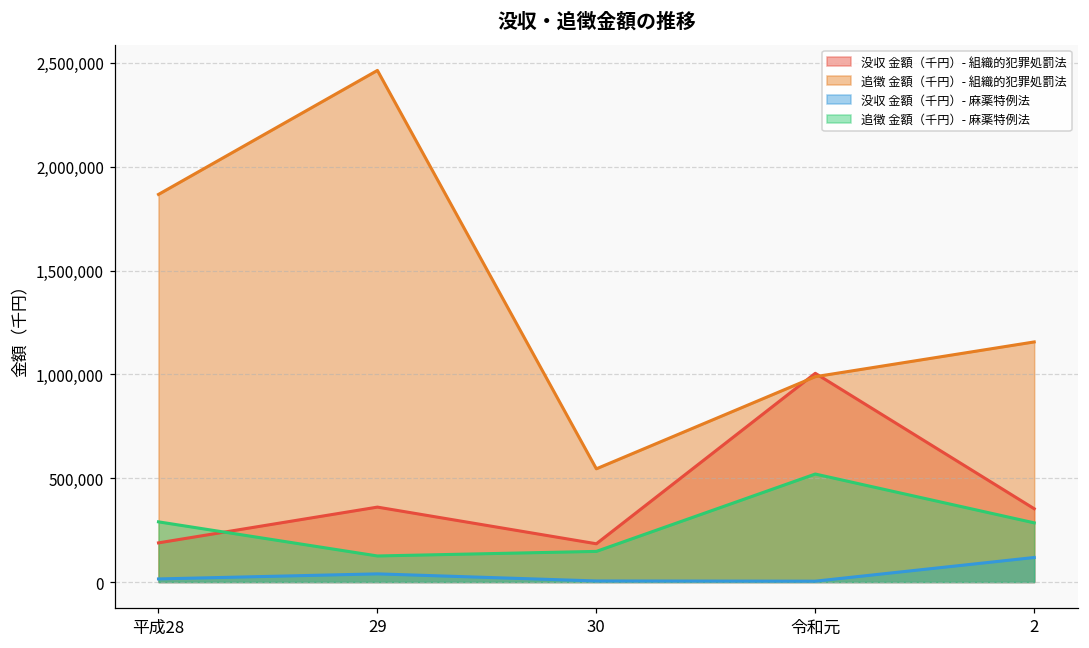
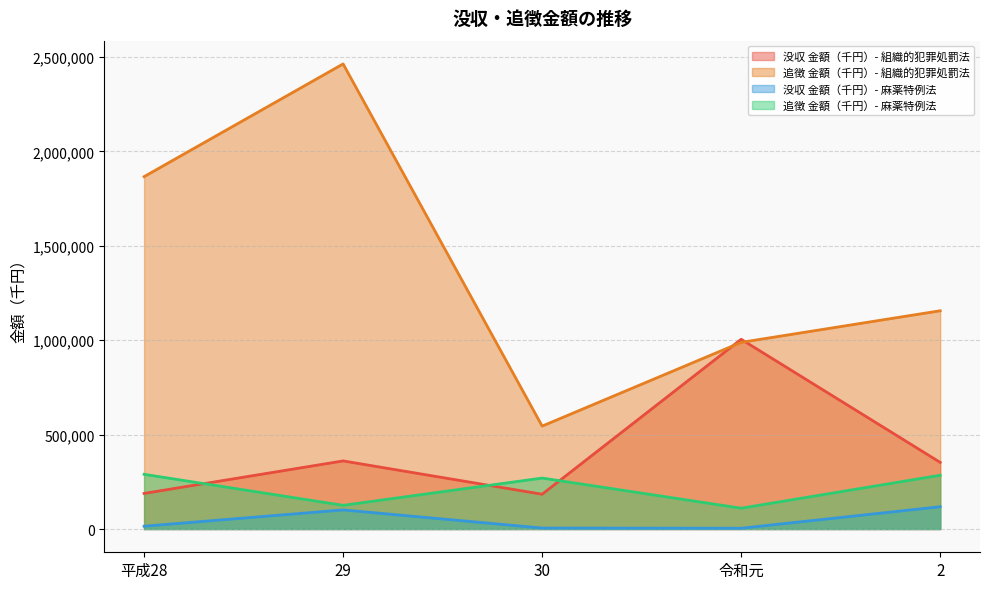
没収 金額（千円）- 麻薬特例法, 29: 40,000 -> 100,000
追徴 金額（千円）- 麻薬特例法, 30: 150,000 -> 270,000
追徴 金額（千円）- 麻薬特例法, 令和元: 520,000 -> 110,000
